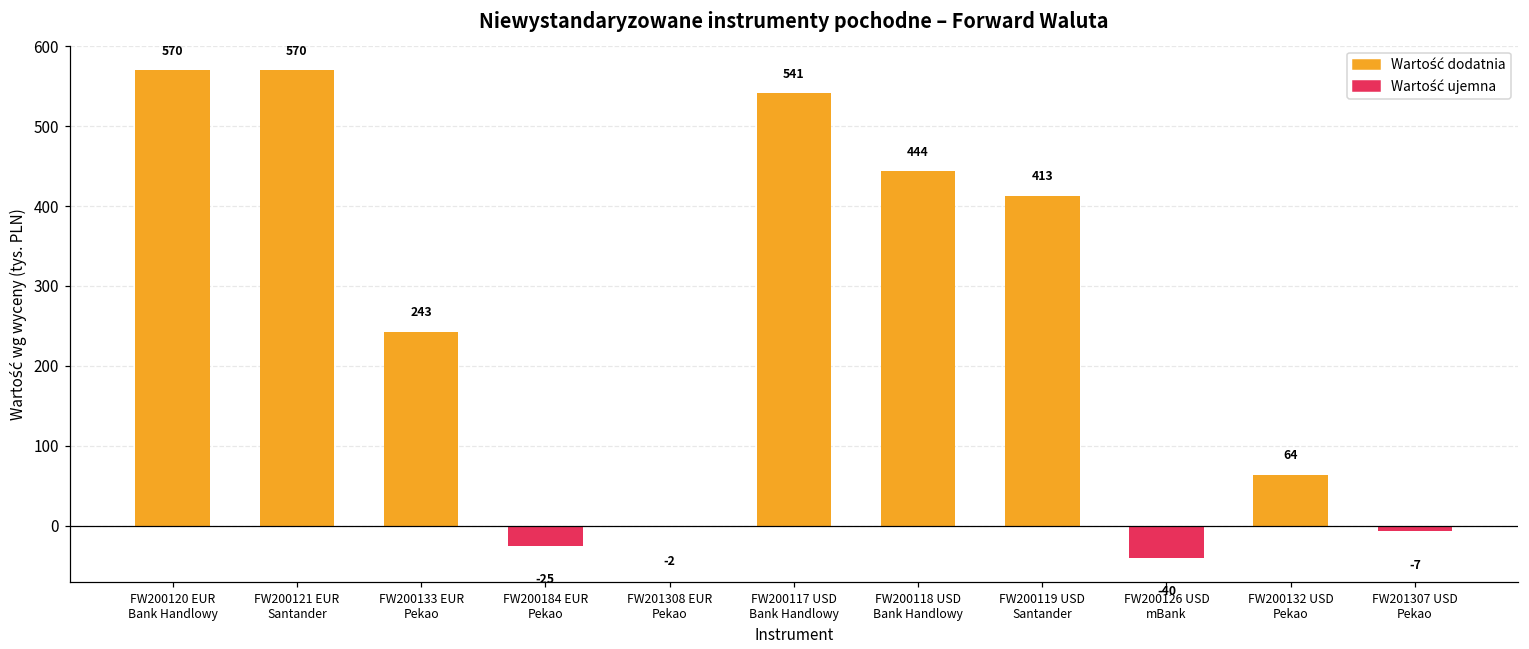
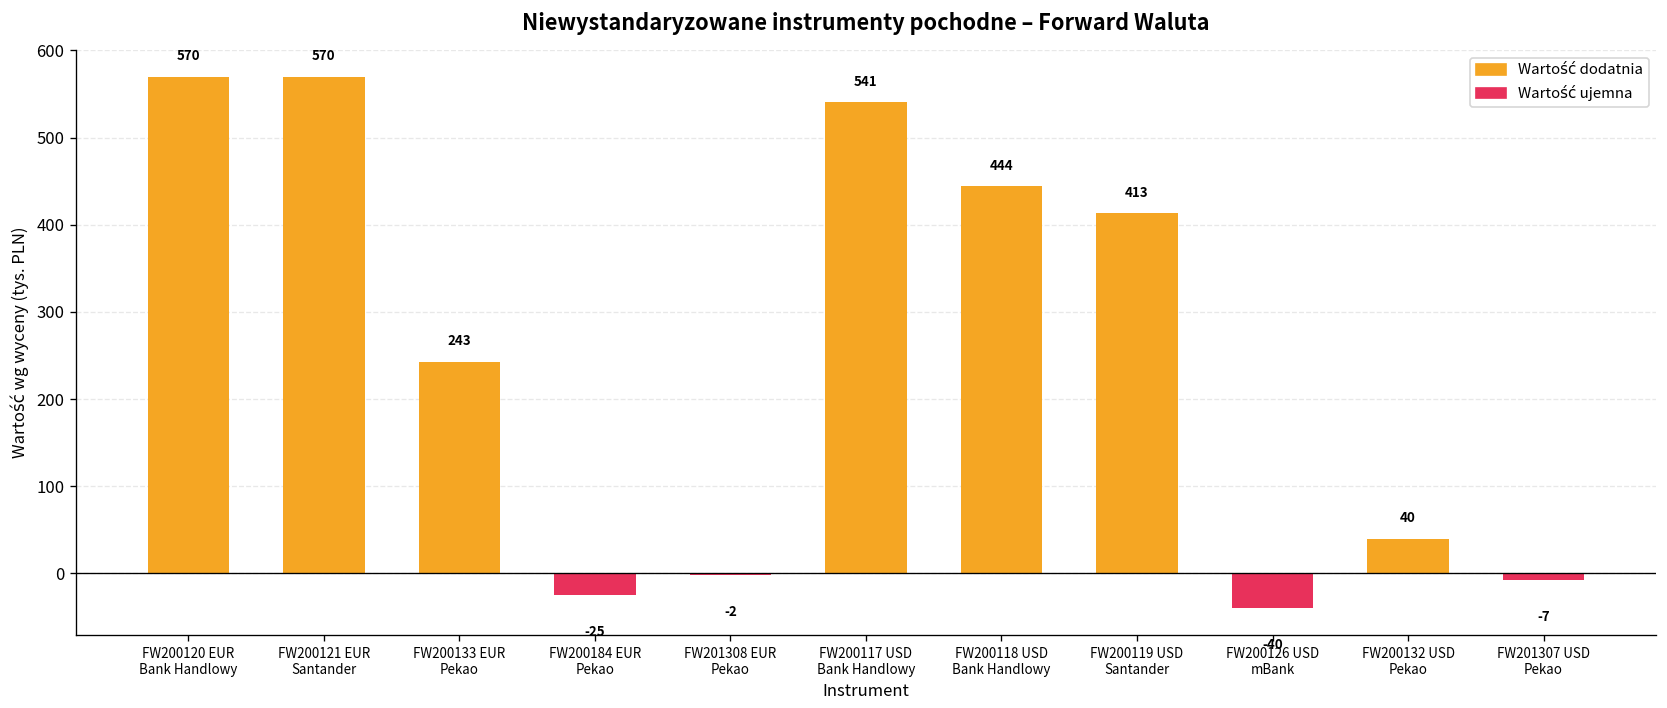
FW200132 USD Pekao: 64 -> 40
